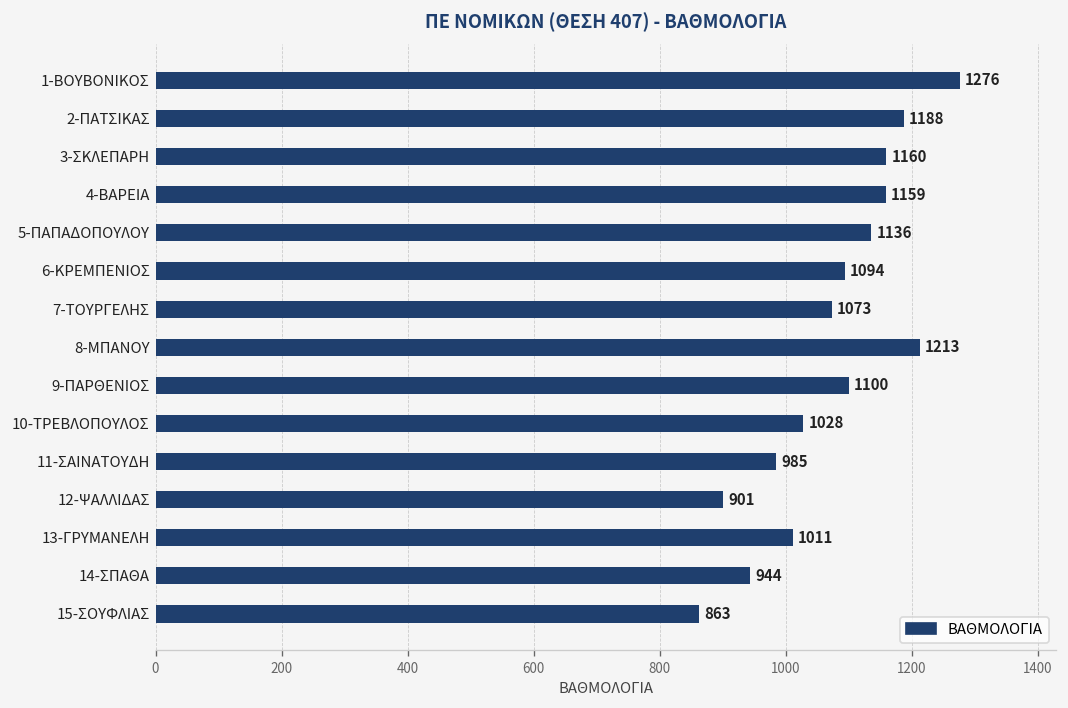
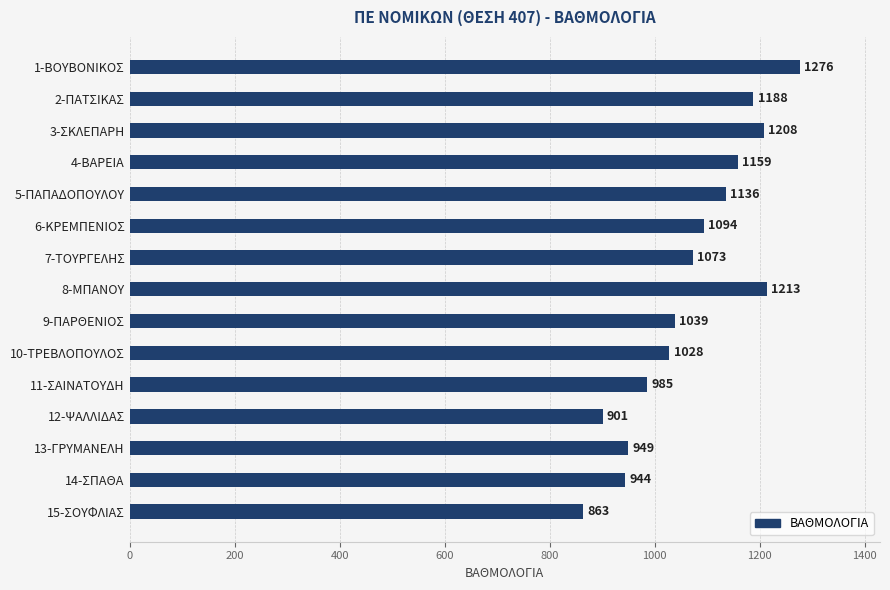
3-ΣΚΛΕΠΑΡΗ: 1160 -> 1208
9-ΠΑΡΘΕΝΙΟΣ: 1100 -> 1039
13-ΓΡΥΜΑΝΕΛΗ: 1011 -> 949
